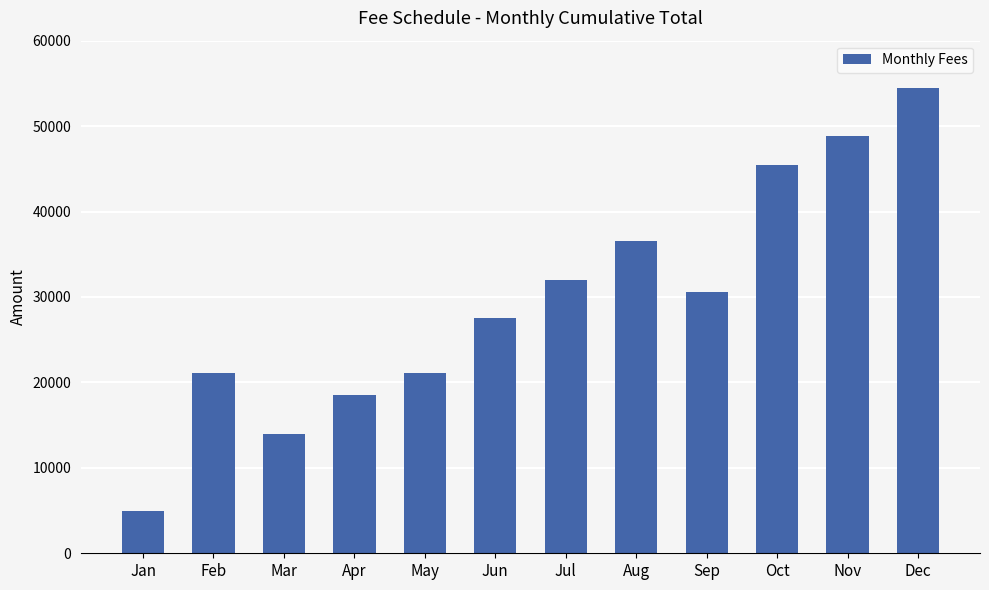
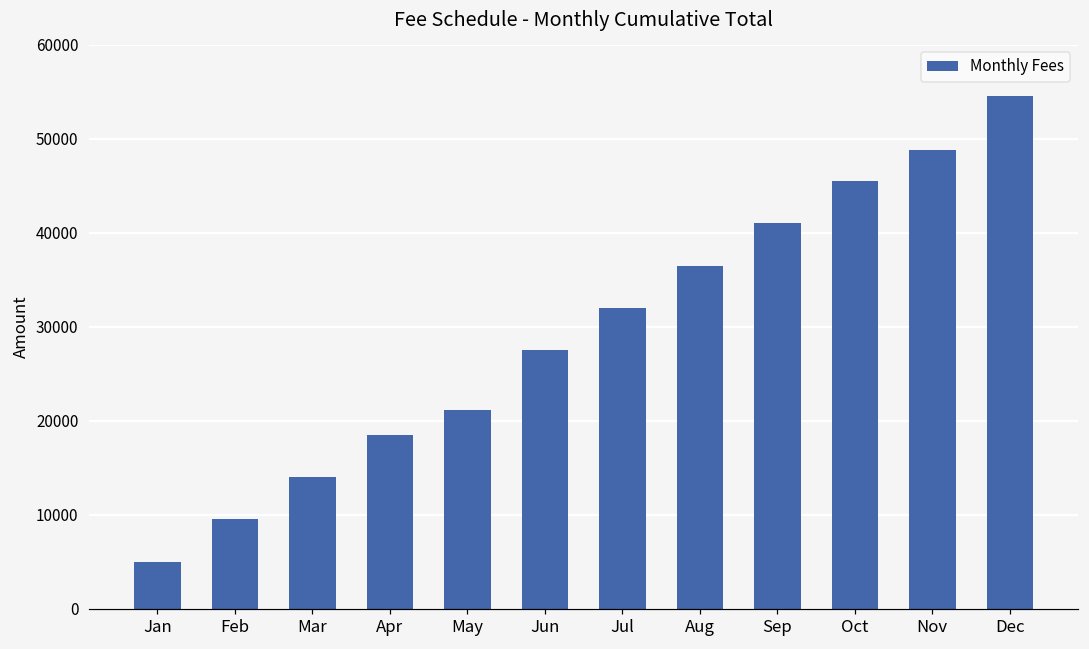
Feb: 21000 -> 10000
Sep: 31000 -> 41000
